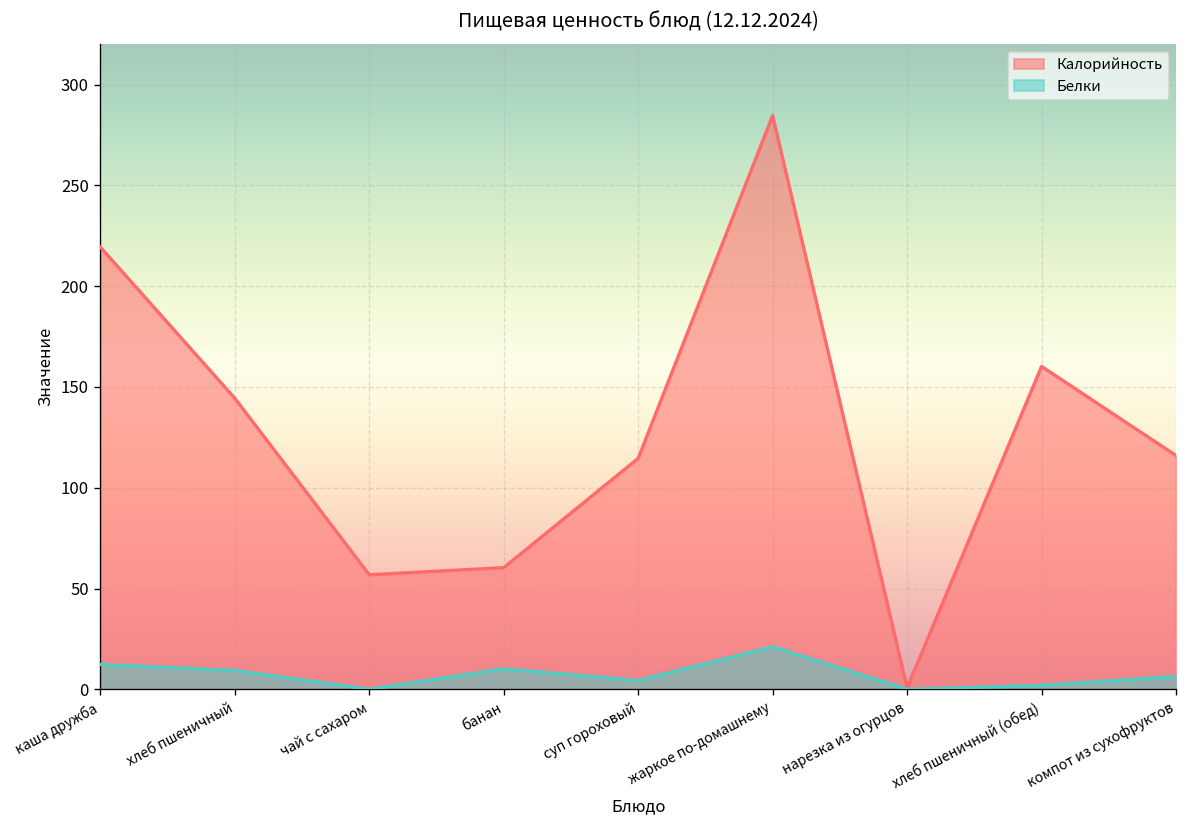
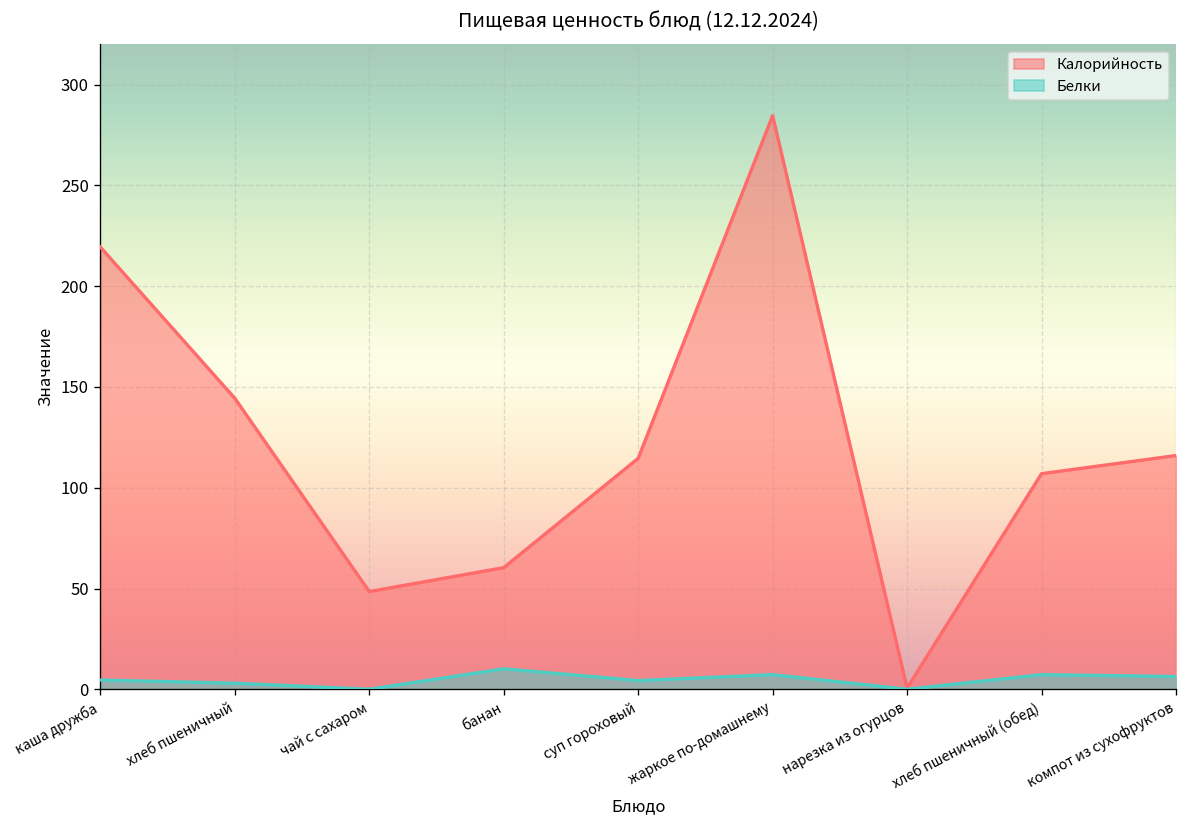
Белки, каша дружба: 12 -> 5
Белки, хлеб пшеничный: 9 -> 3
Калорийность, чай с сахаром: 57 -> 49
Белки, жаркое по-домашнему: 21 -> 7
Калорийность, хлеб пшеничный (обед): 160 -> 107
Белки, хлеб пшеничный (обед): 2 -> 7
